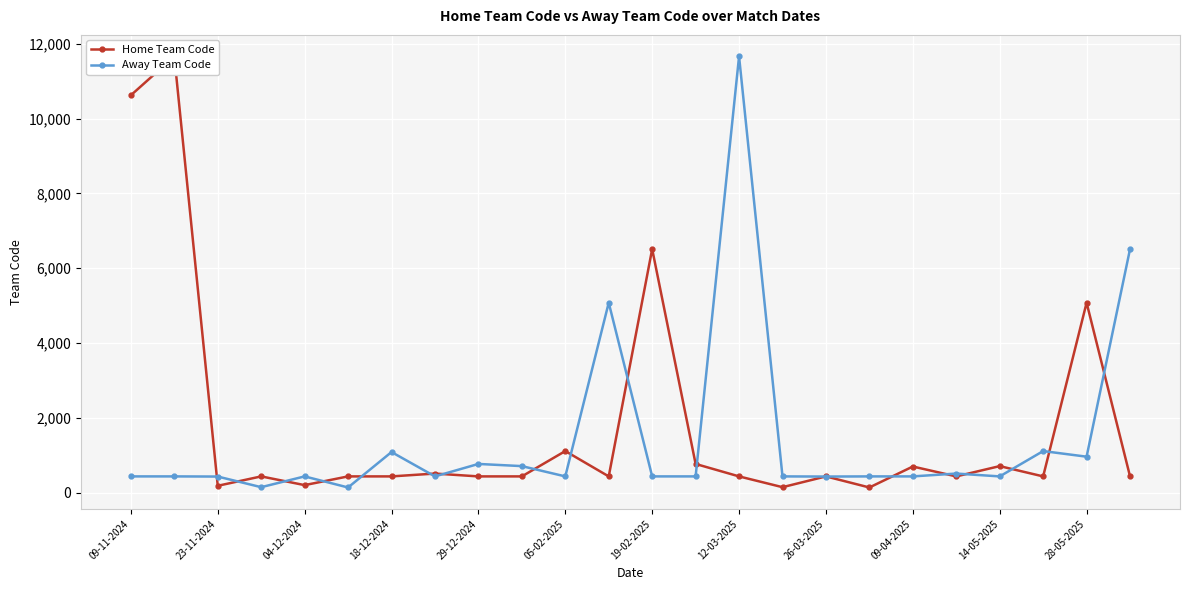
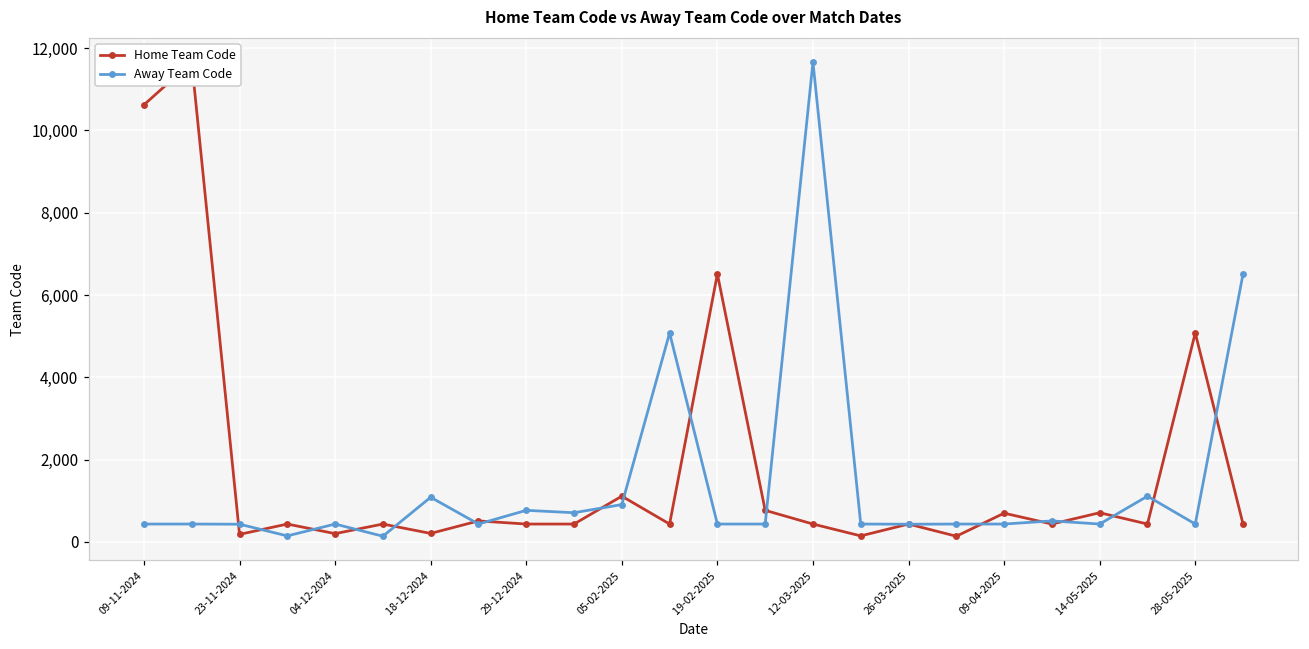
Home Team Code, 18-12-2024: 400 -> 200
Away Team Code, 05-02-2025: 400 -> 900
Away Team Code, 28-05-2025: 1,000 -> 400
